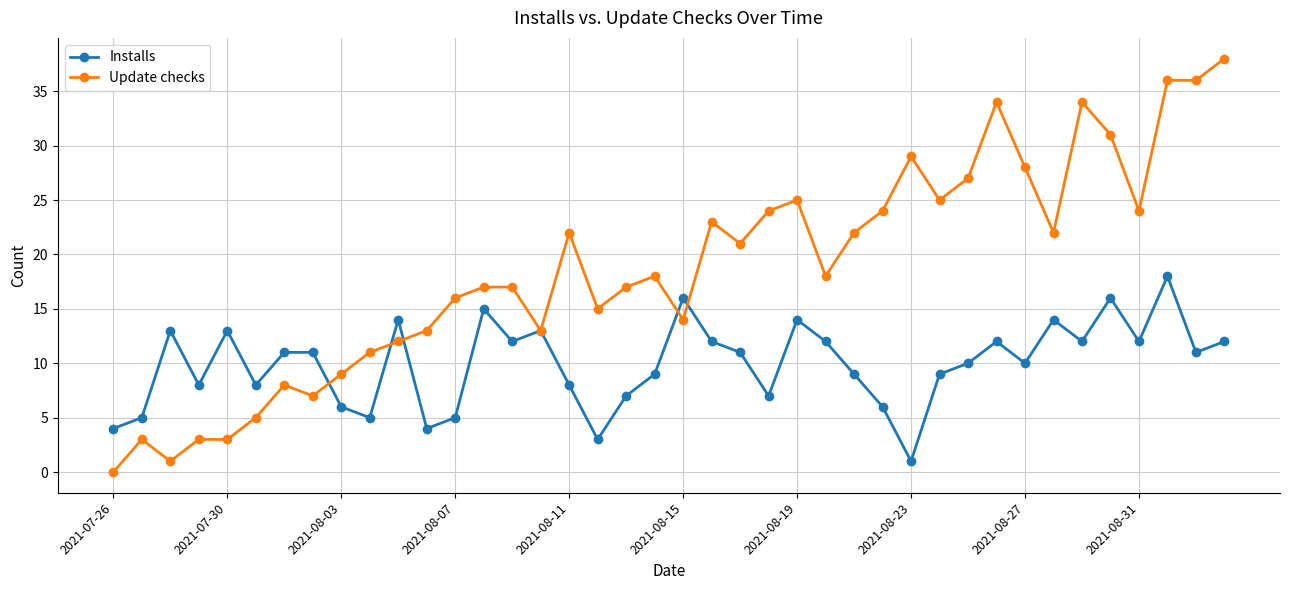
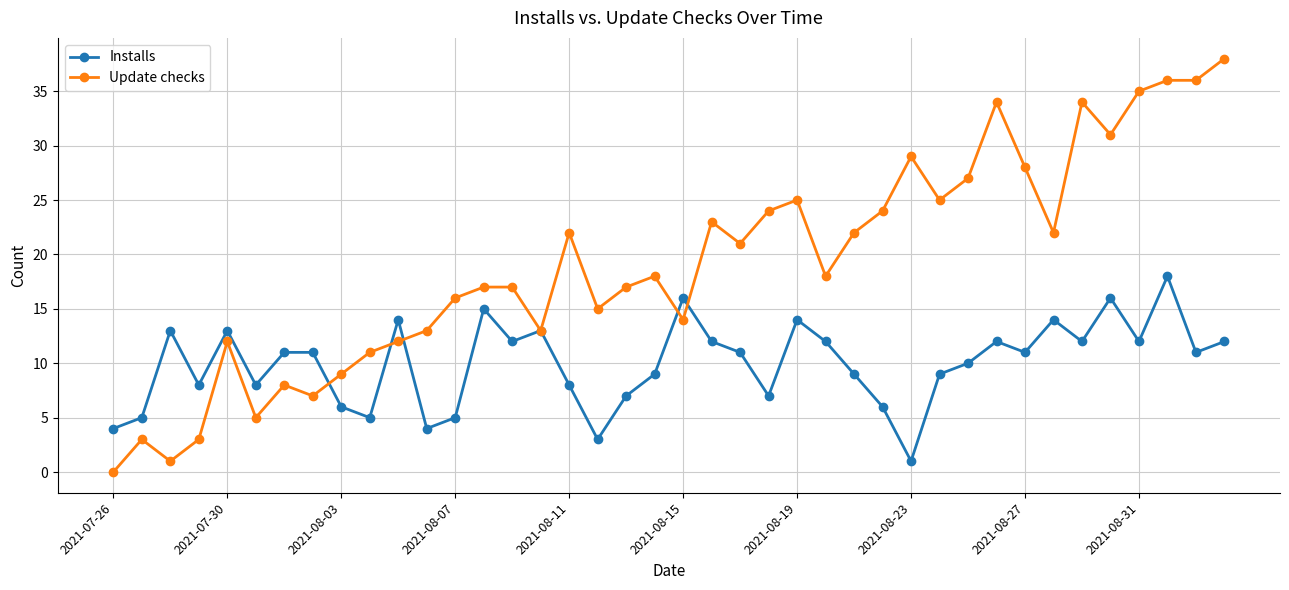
Update checks, 2021-07-30: 3 -> 12
Installs, 2021-08-27: 10 -> 11
Update checks, 2021-08-31: 24 -> 35
